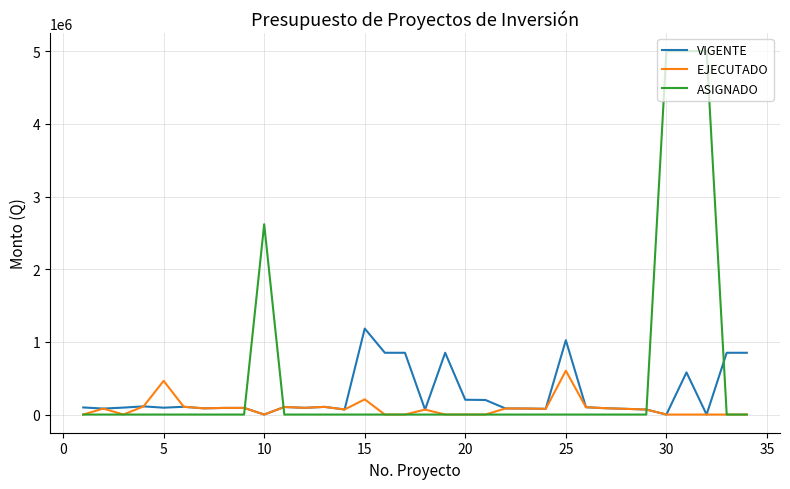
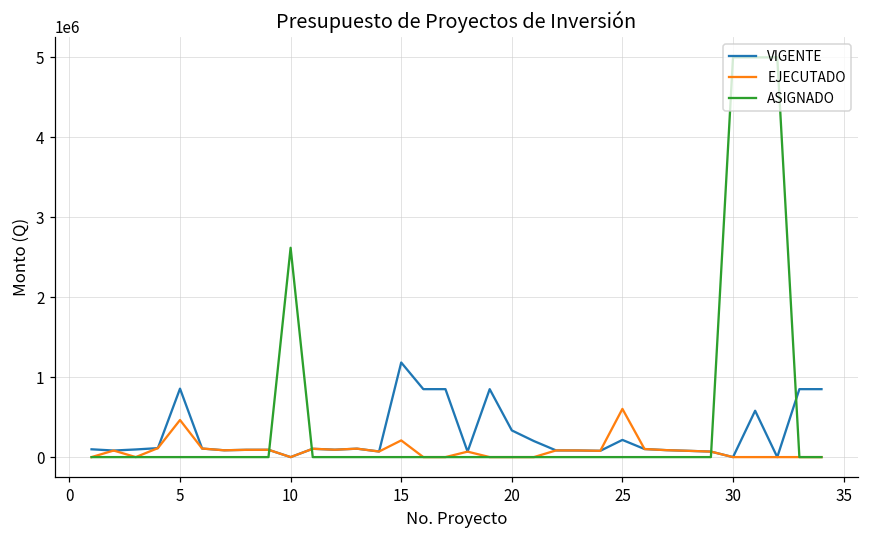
VIGENTE, 5: 100000 -> 900000
VIGENTE, 20: 200000 -> 300000
VIGENTE, 25: 1000000 -> 200000
